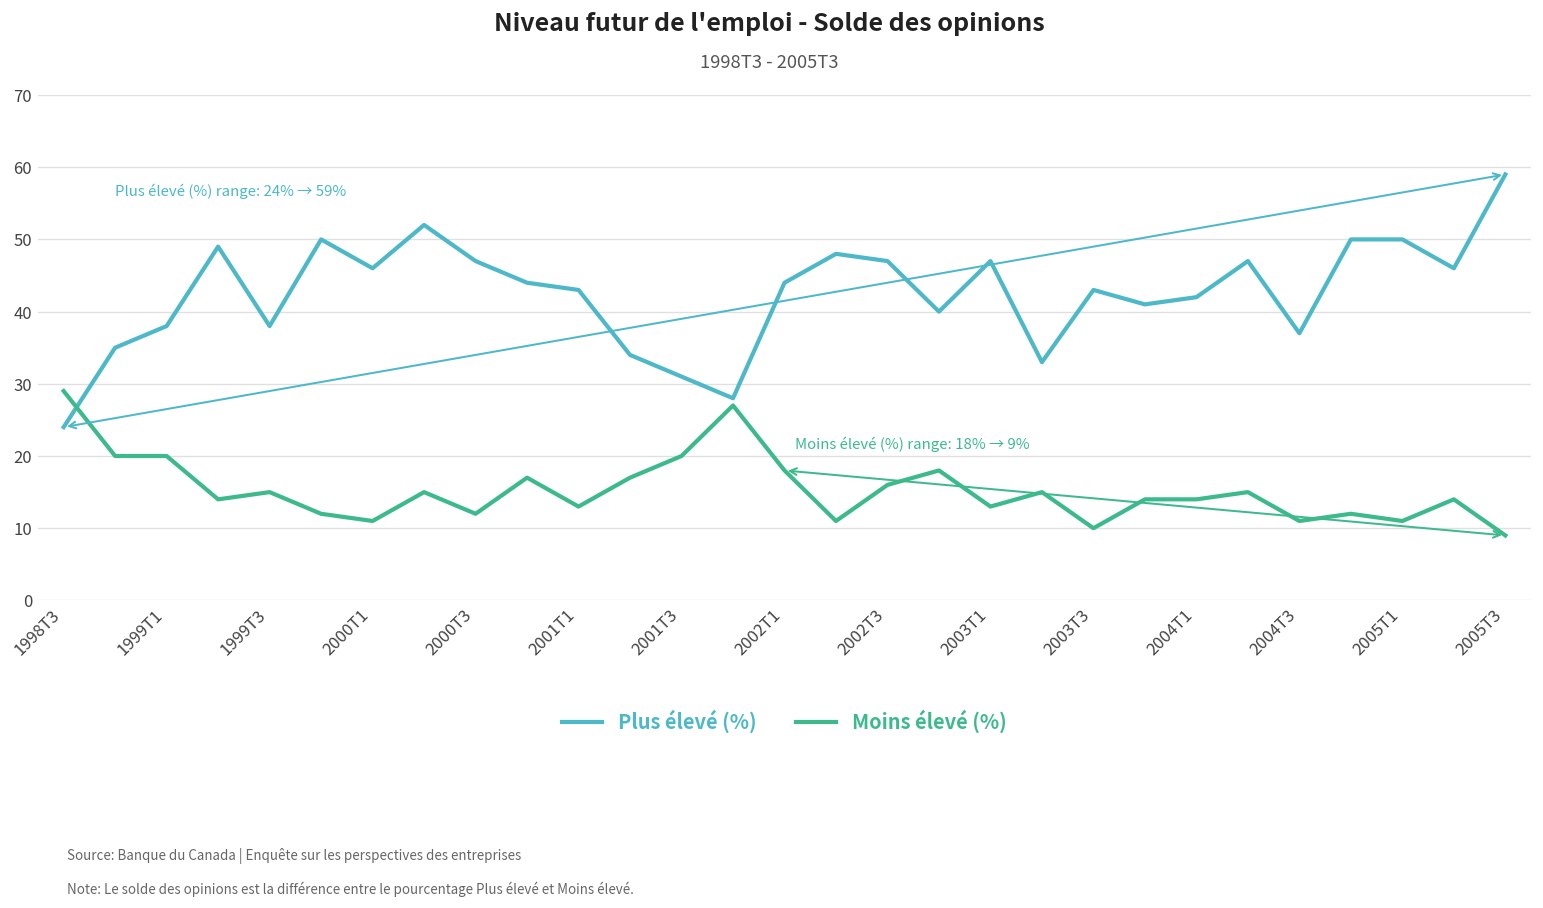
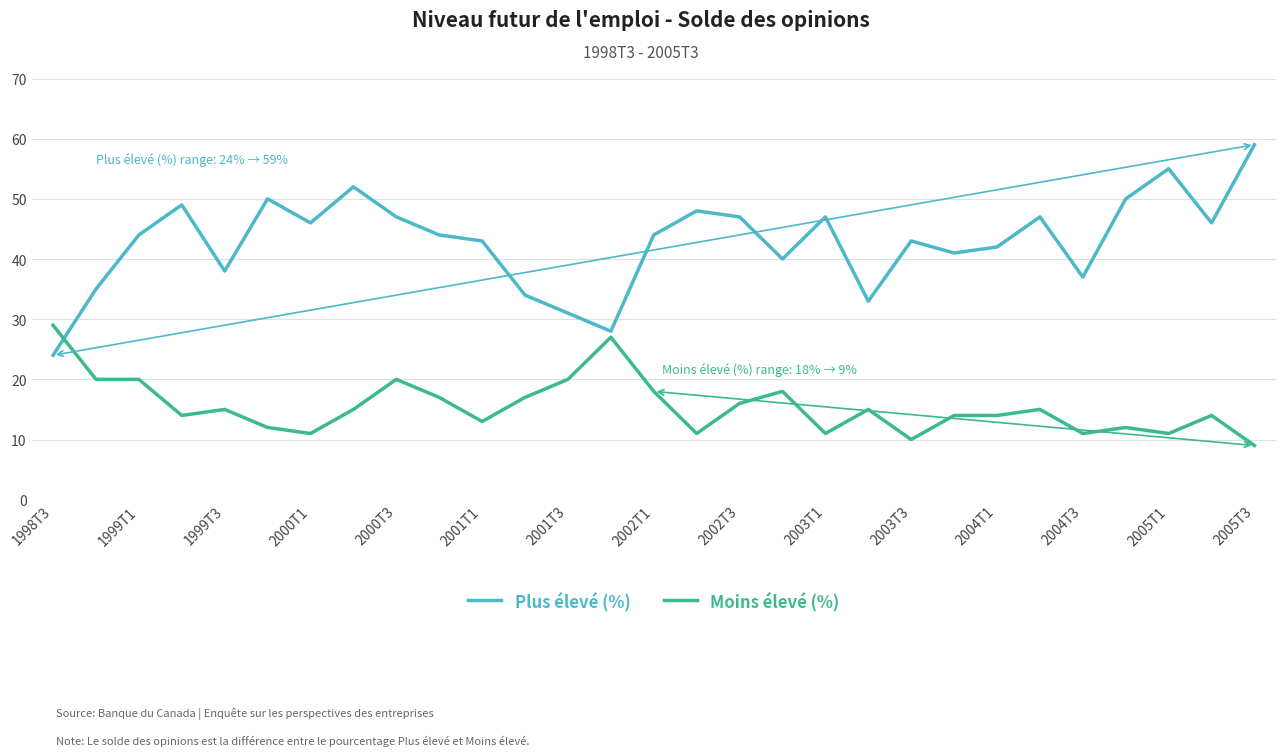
Plus élevé (%), 1999T1: 38 -> 44
Moins élevé (%), 2000T3: 12 -> 20
Moins élevé (%), 2003T1: 13 -> 11
Plus élevé (%), 2005T1: 50 -> 55
